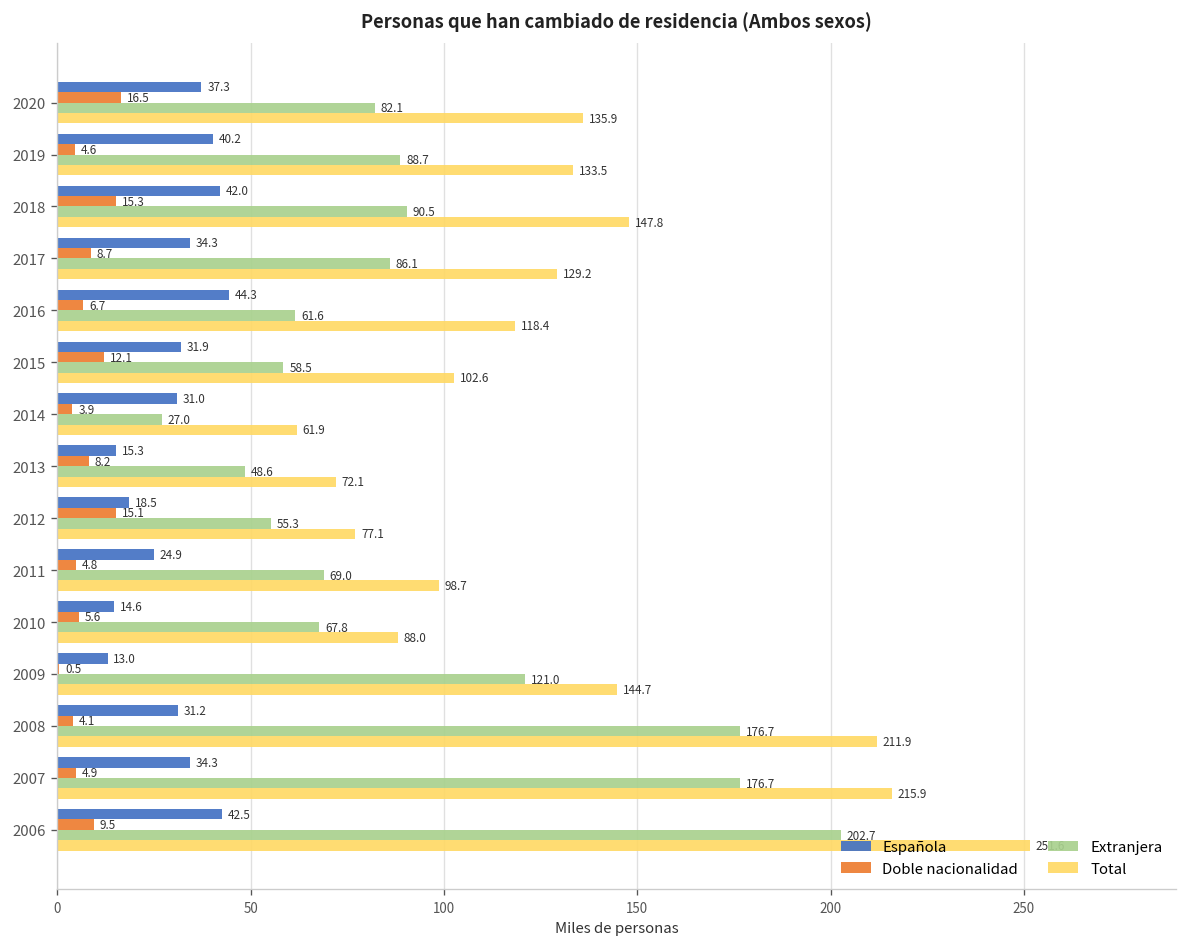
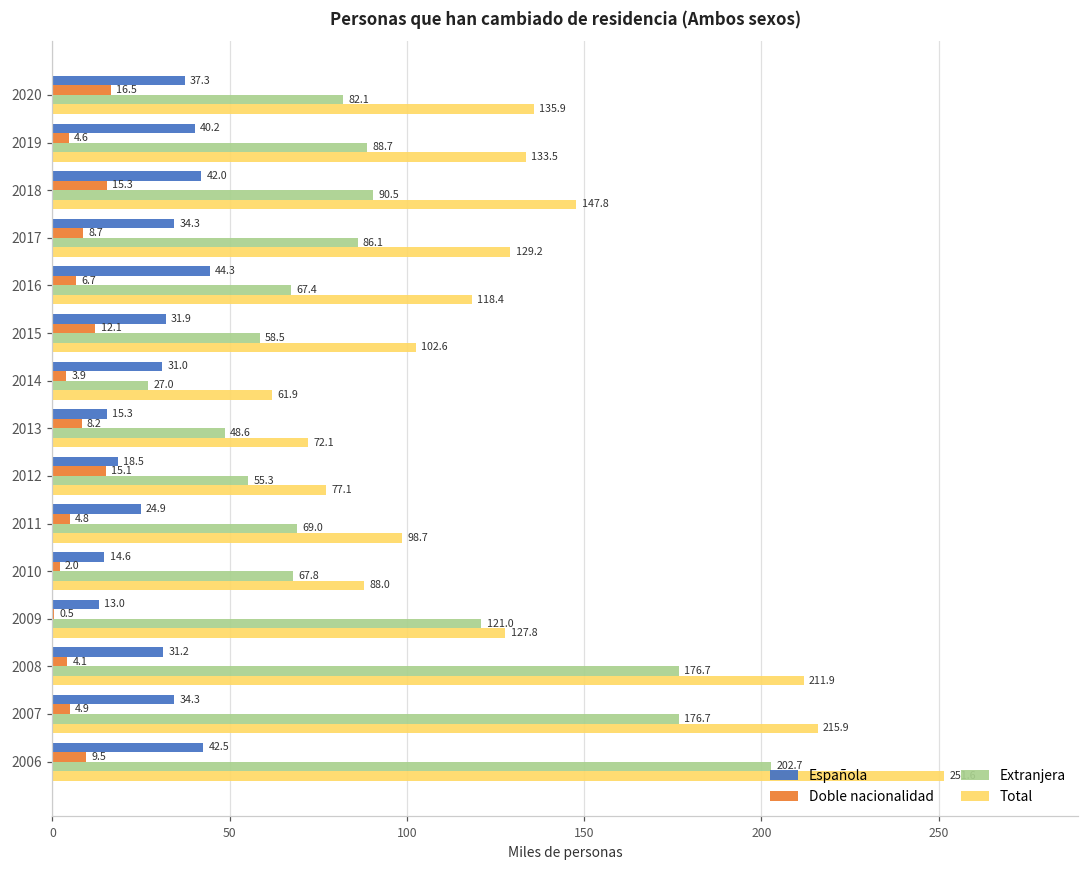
Extranjera, 2016: 61.6 -> 67.4
Doble nacionalidad, 2010: 5.6 -> 2.0
Total, 2009: 144.7 -> 127.8
